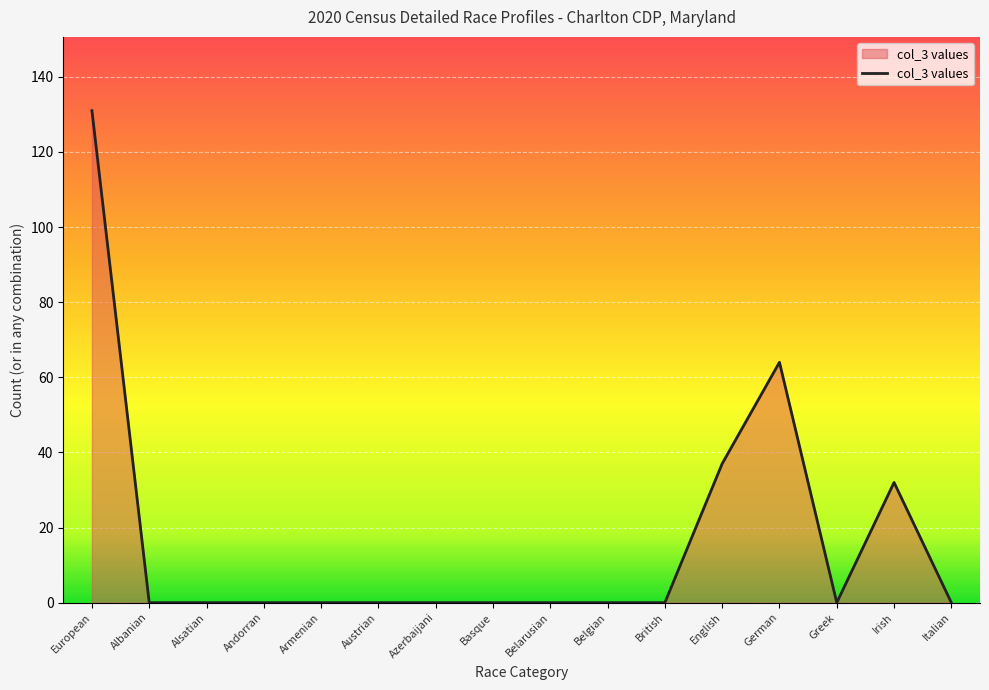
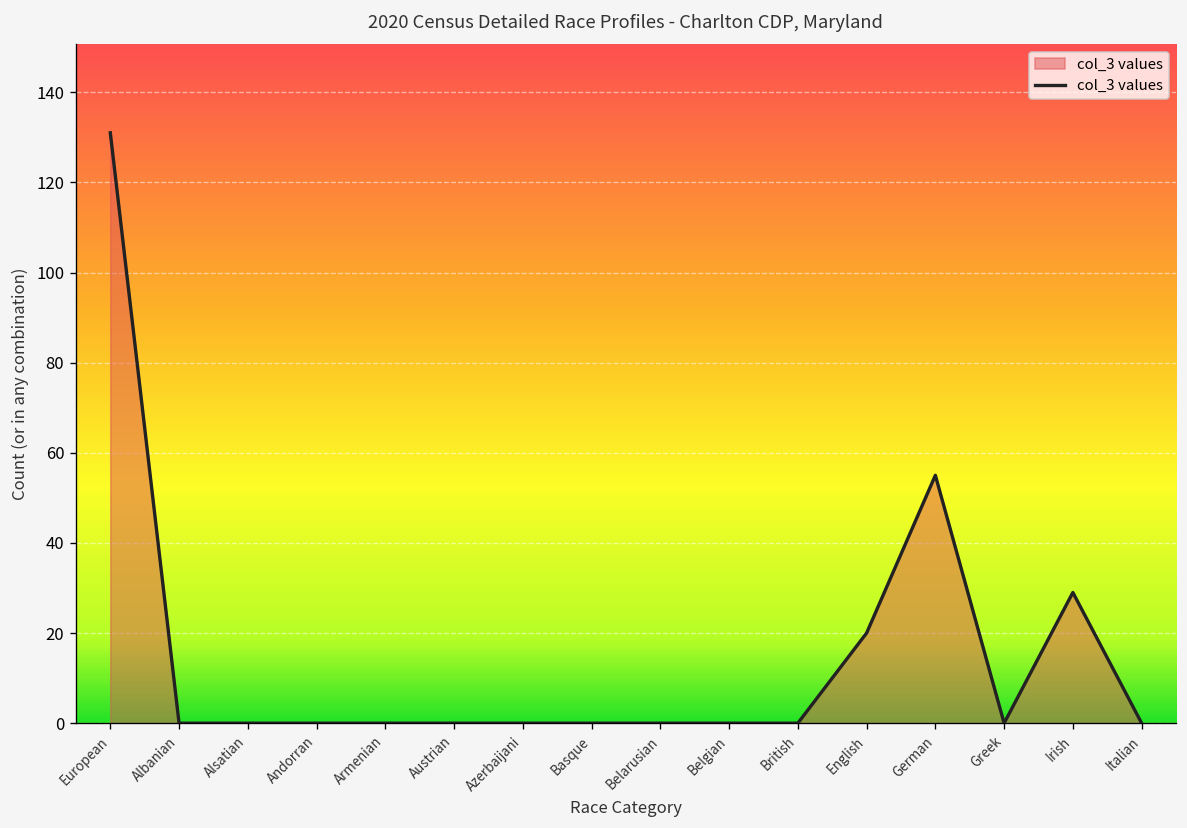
English: 37 -> 20
German: 64 -> 55
Irish: 32 -> 29
